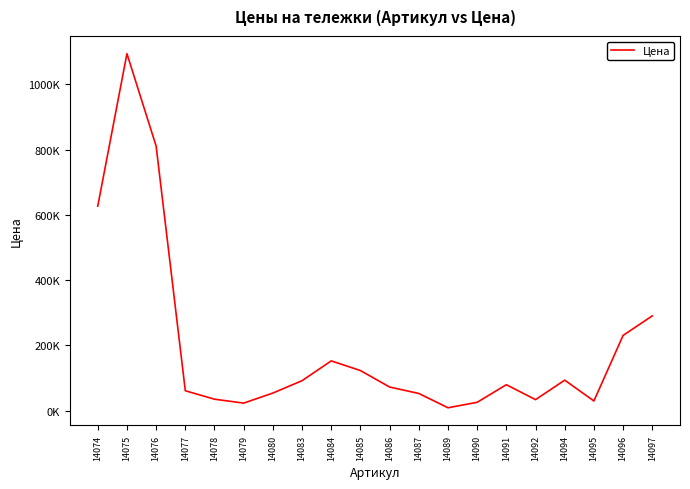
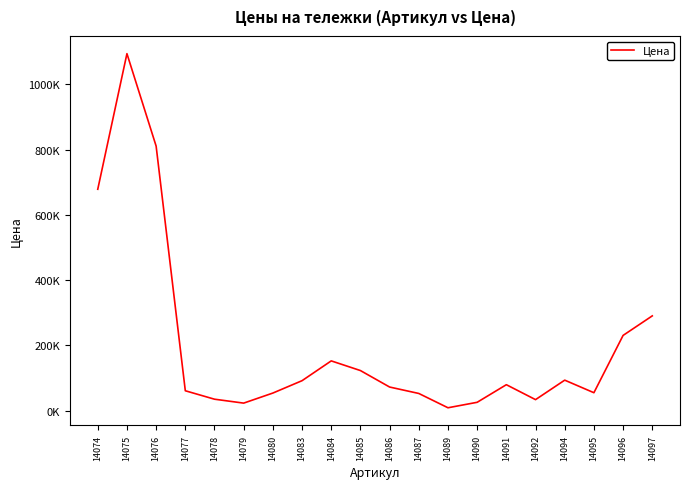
14074: 630000 -> 680000
14095: 30000 -> 60000
